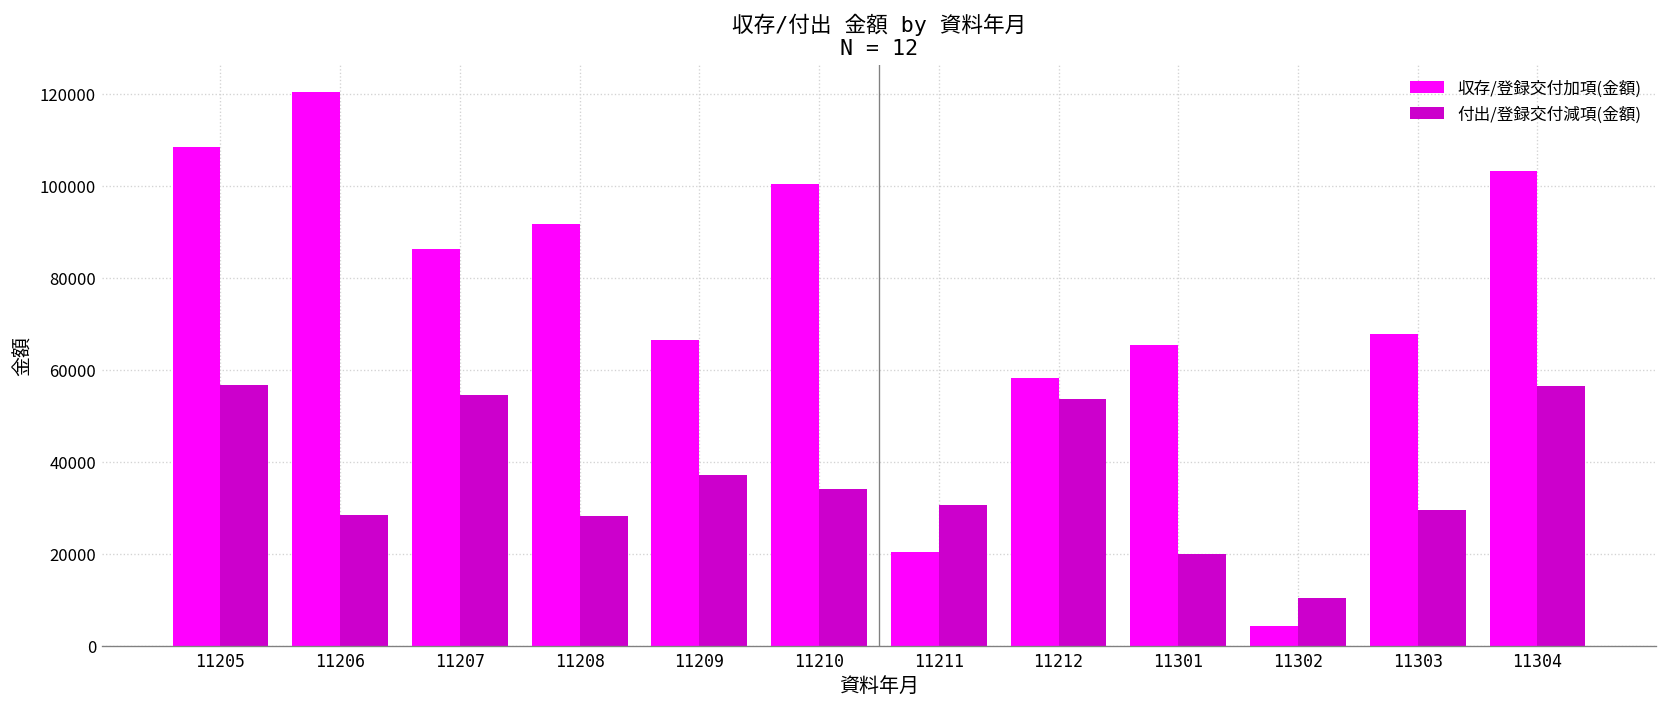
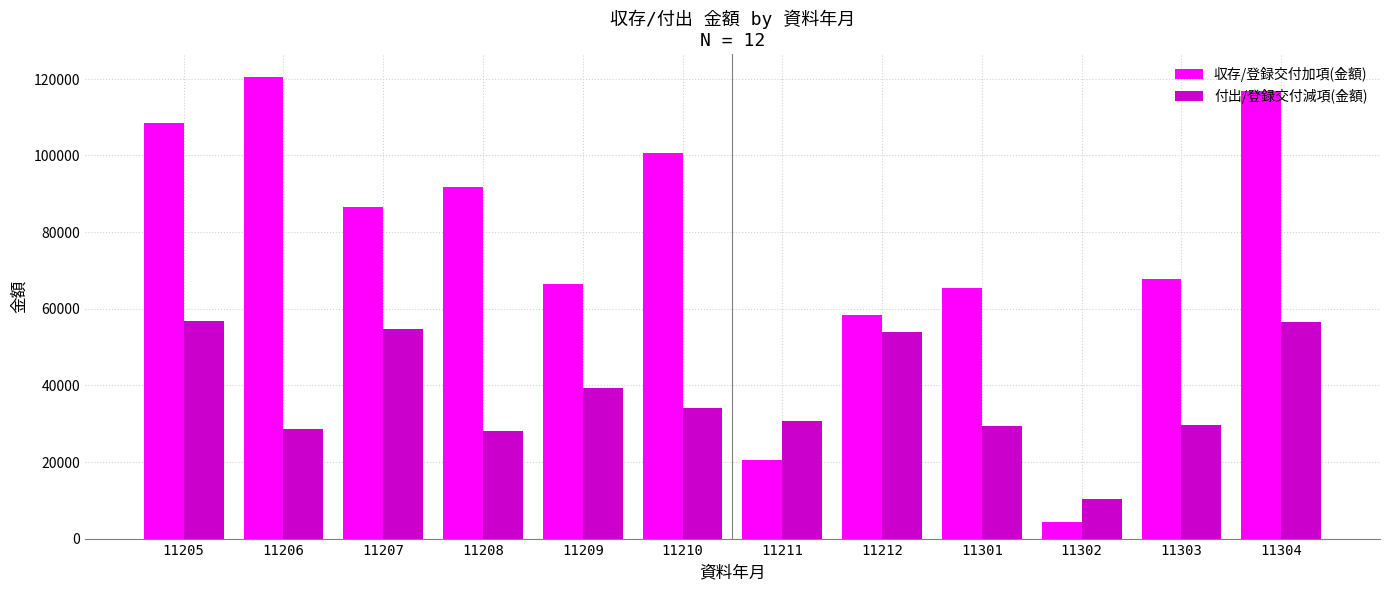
付出/登録交付減項(金額), 11209: 37000 -> 39000
付出/登録交付減項(金額), 11301: 20000 -> 29000
収存/登録交付加項(金額), 11304: 103000 -> 117000
